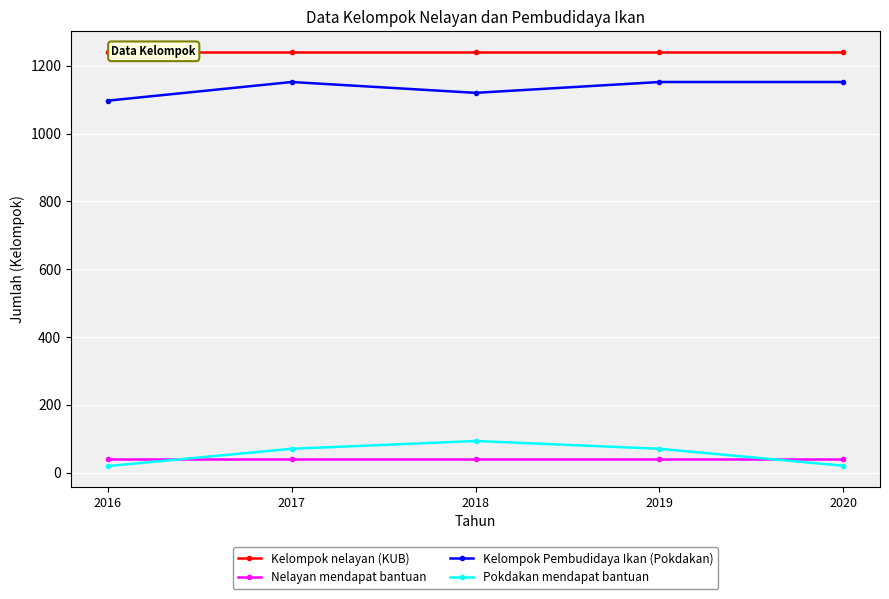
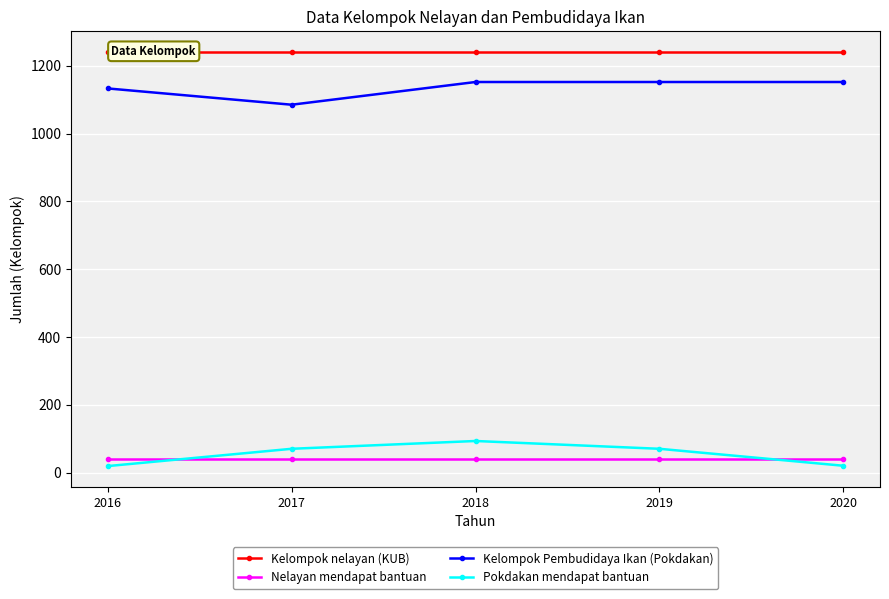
Kelompok Pembudidaya Ikan (Pokdakan), 2016: 1100 -> 1130
Kelompok Pembudidaya Ikan (Pokdakan), 2017: 1150 -> 1090
Kelompok Pembudidaya Ikan (Pokdakan), 2018: 1120 -> 1150
